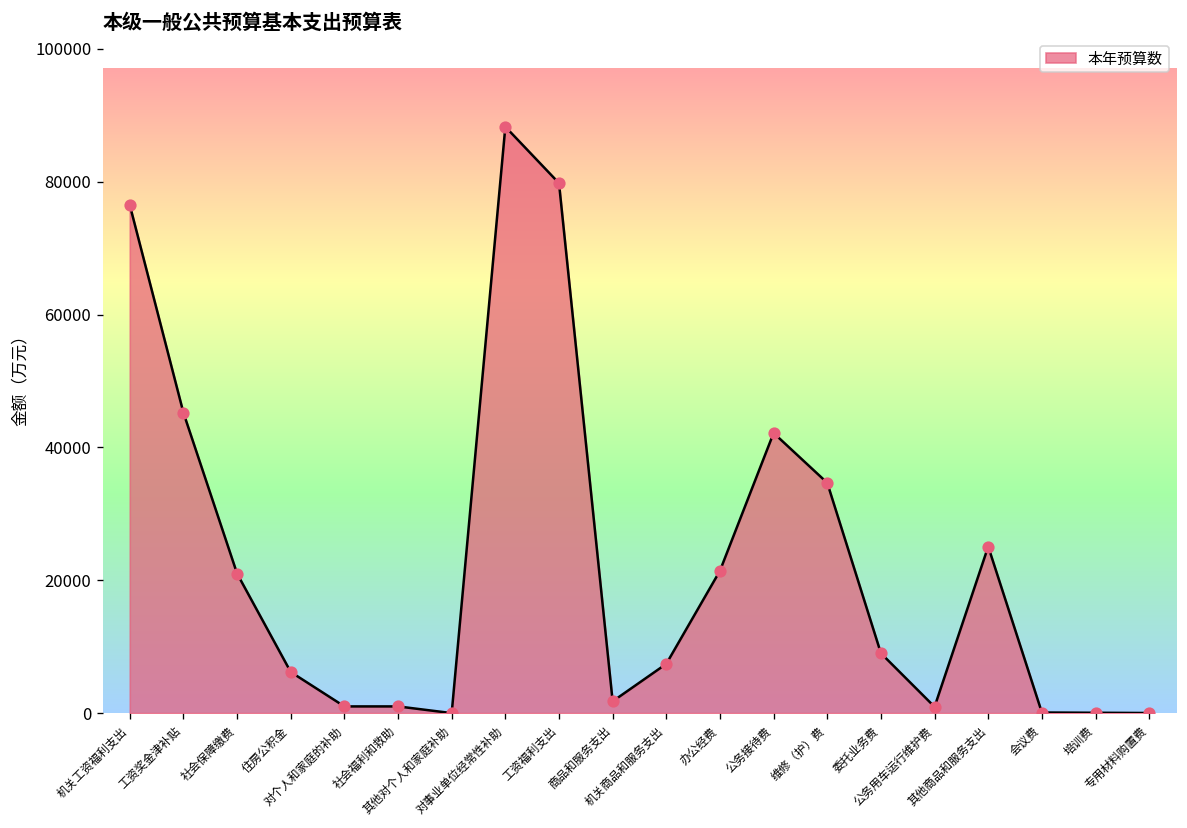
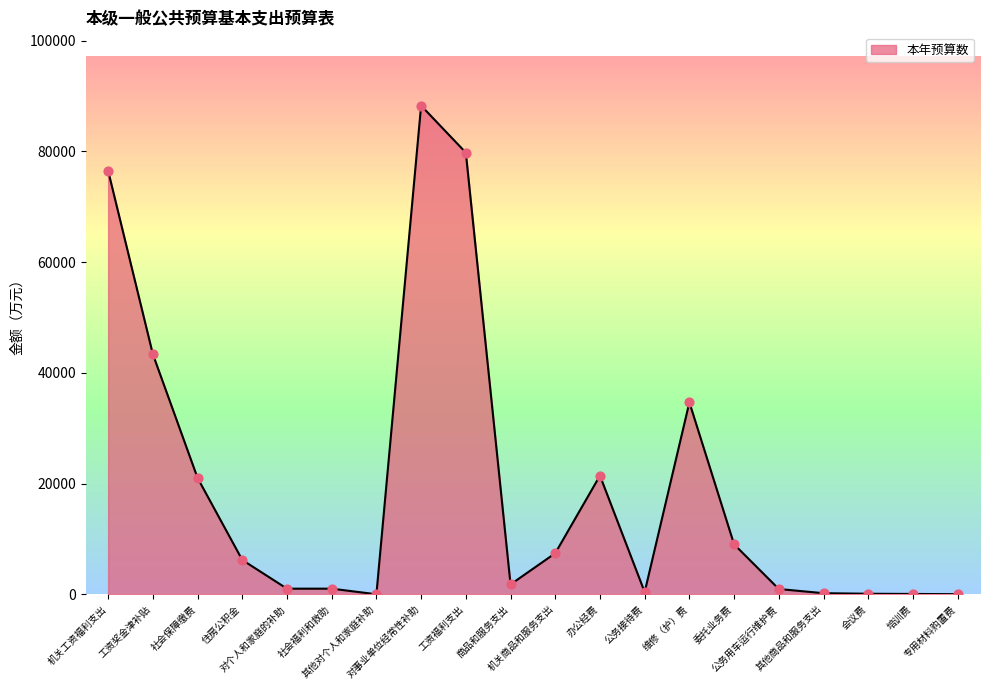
工资奖金津补贴: 45000 -> 43000
公务接待费: 42000 -> 0
其他商品和服务支出: 25000 -> 0
